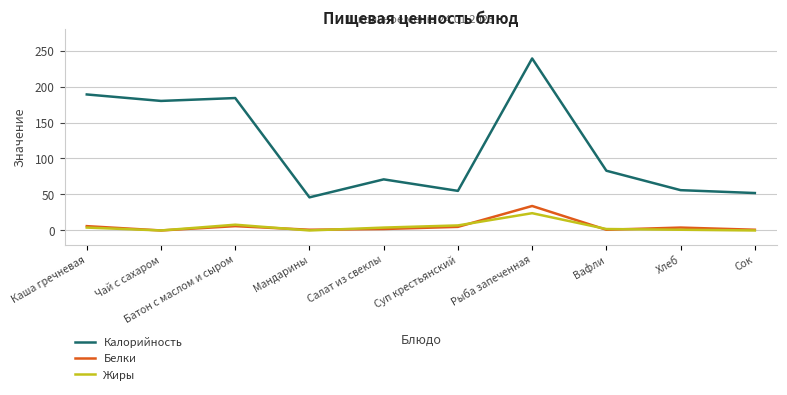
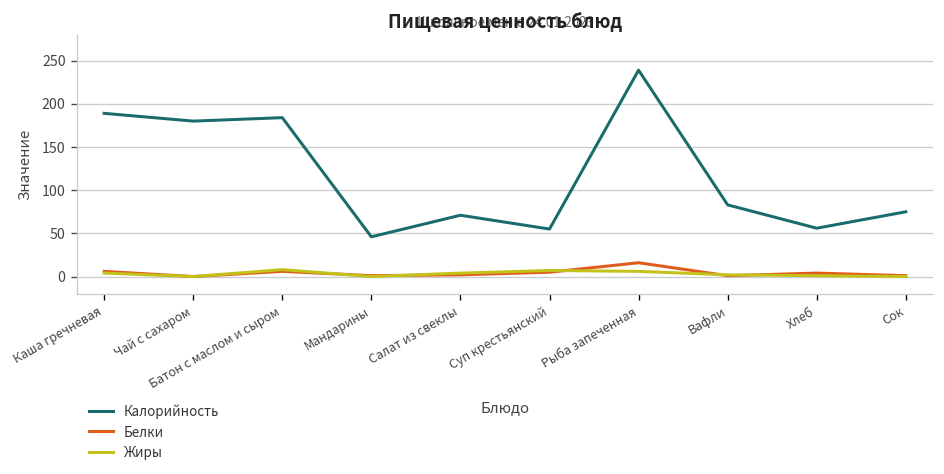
Белки, Рыба запеченная: 30 -> 20
Жиры, Рыба запеченная: 20 -> 10
Калорийность, Сок: 50 -> 80
